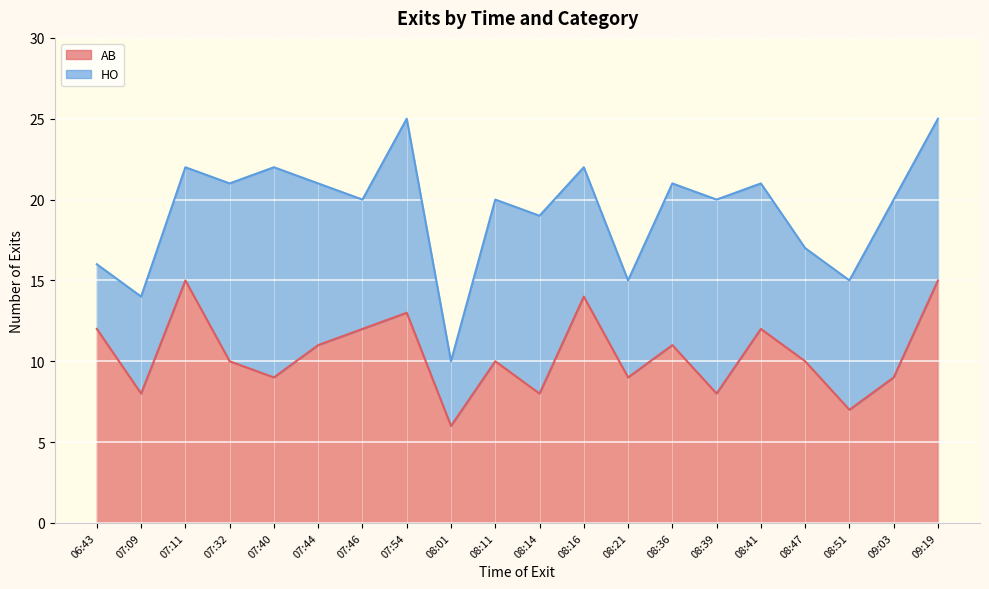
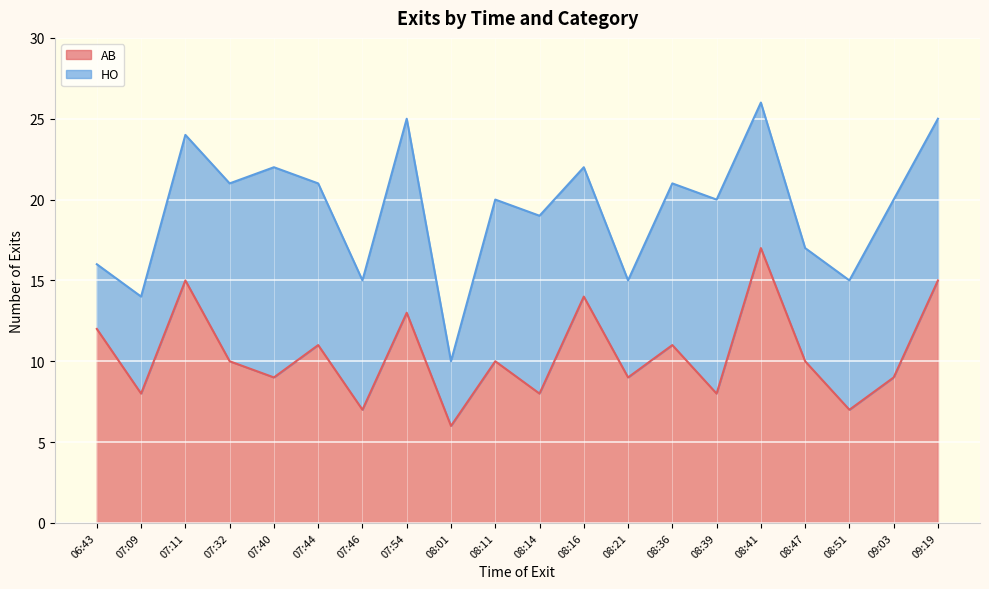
HO, 07:11: 7 -> 9
AB, 07:46: 12 -> 7
AB, 08:41: 12 -> 17
